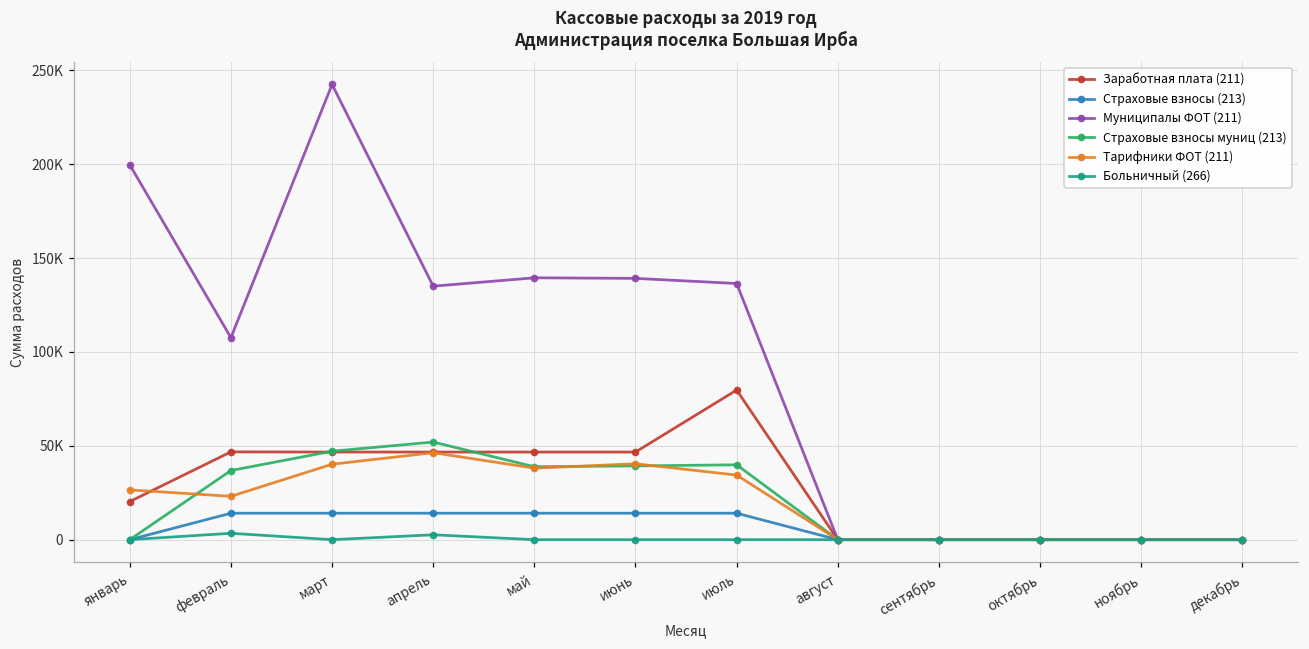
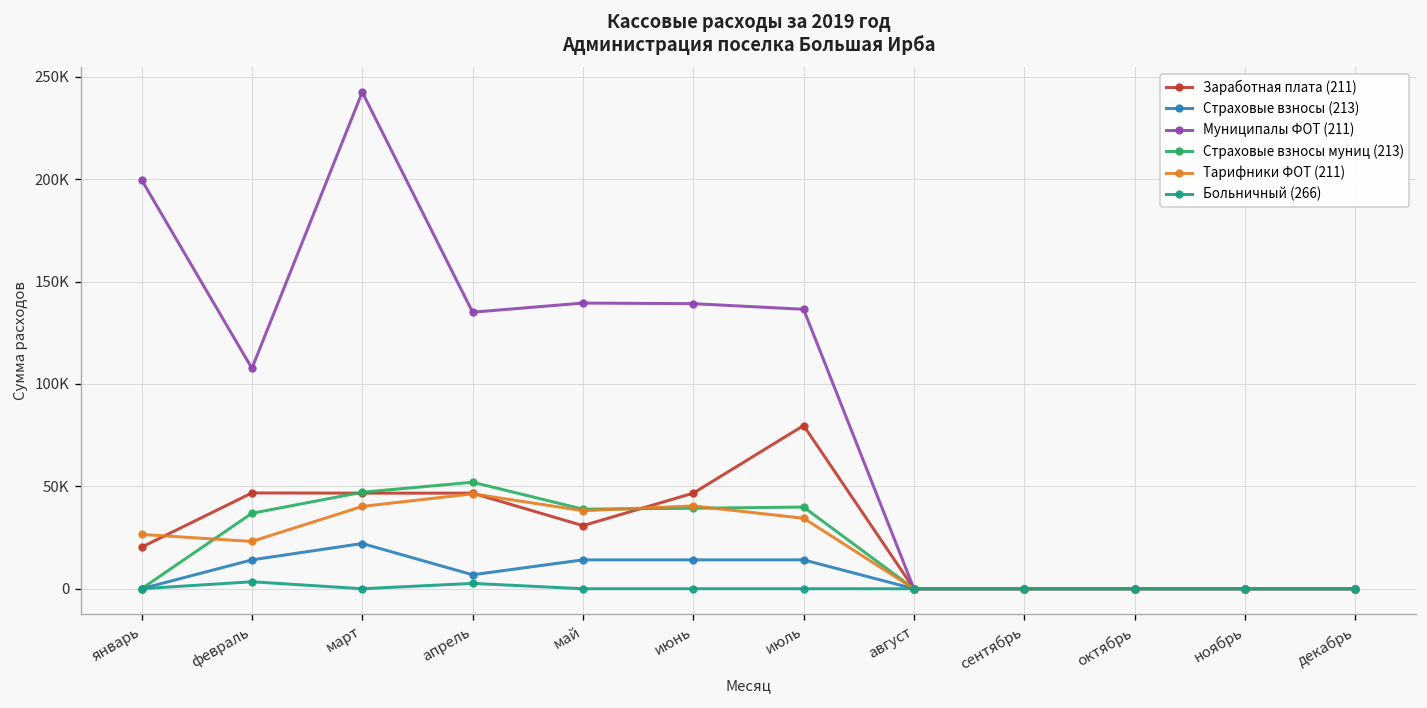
Страховые взносы (213), март: 14000 -> 22000
Страховые взносы (213), апрель: 14000 -> 7000
Заработная плата (211), май: 47000 -> 31000
